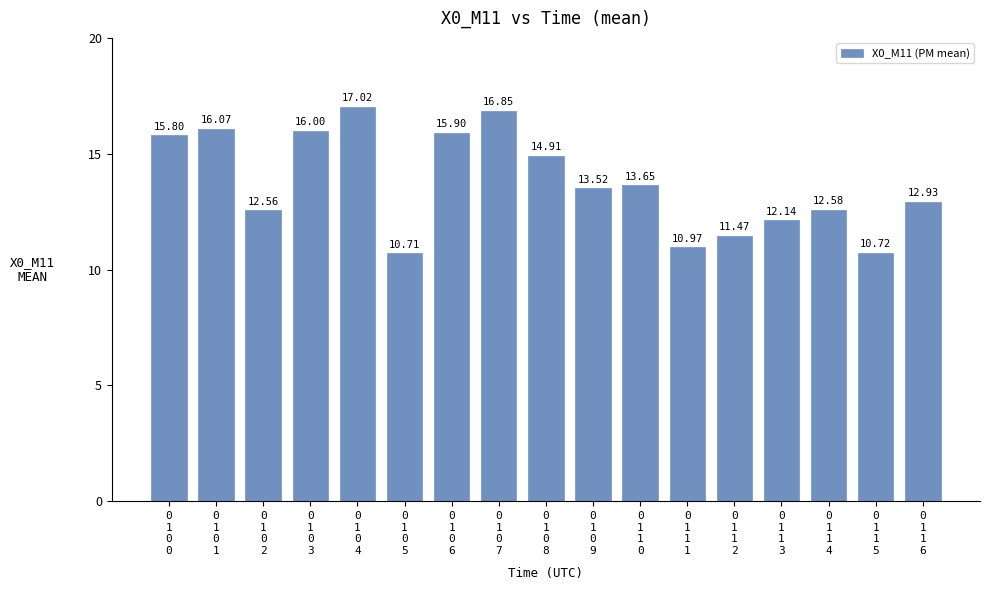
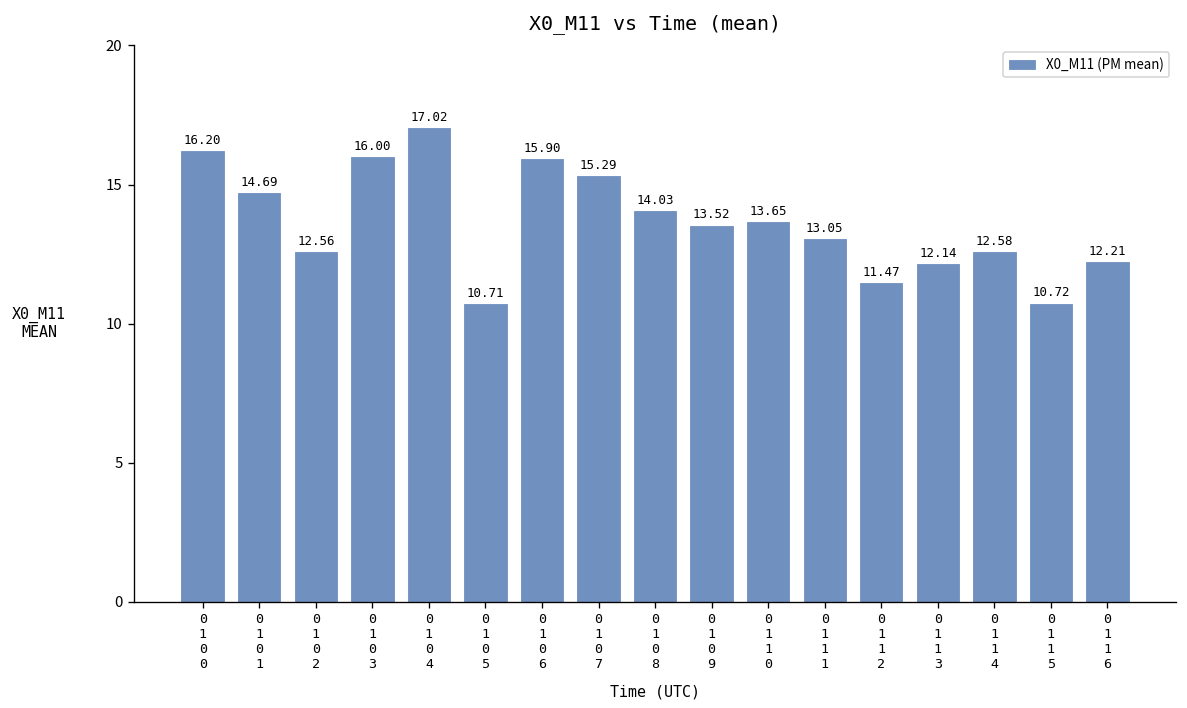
0 1 0 0: 15.80 -> 16.20
0 1 0 1: 16.07 -> 14.69
0 1 0 7: 16.85 -> 15.29
0 1 0 8: 14.91 -> 14.03
0 1 1 1: 10.97 -> 13.05
0 1 1 6: 12.93 -> 12.21
